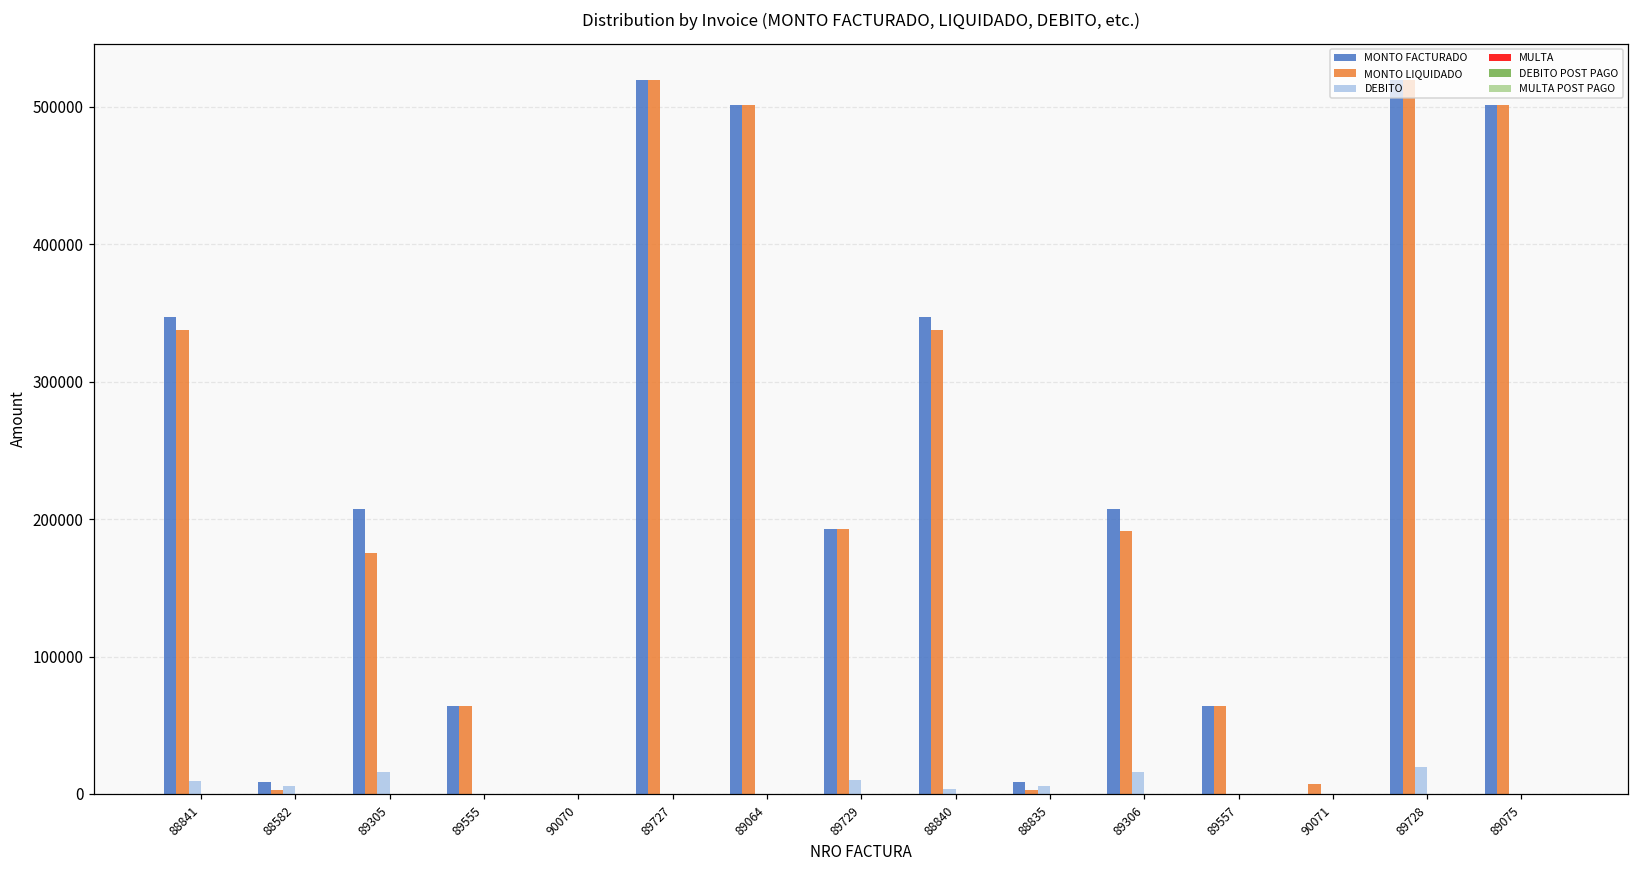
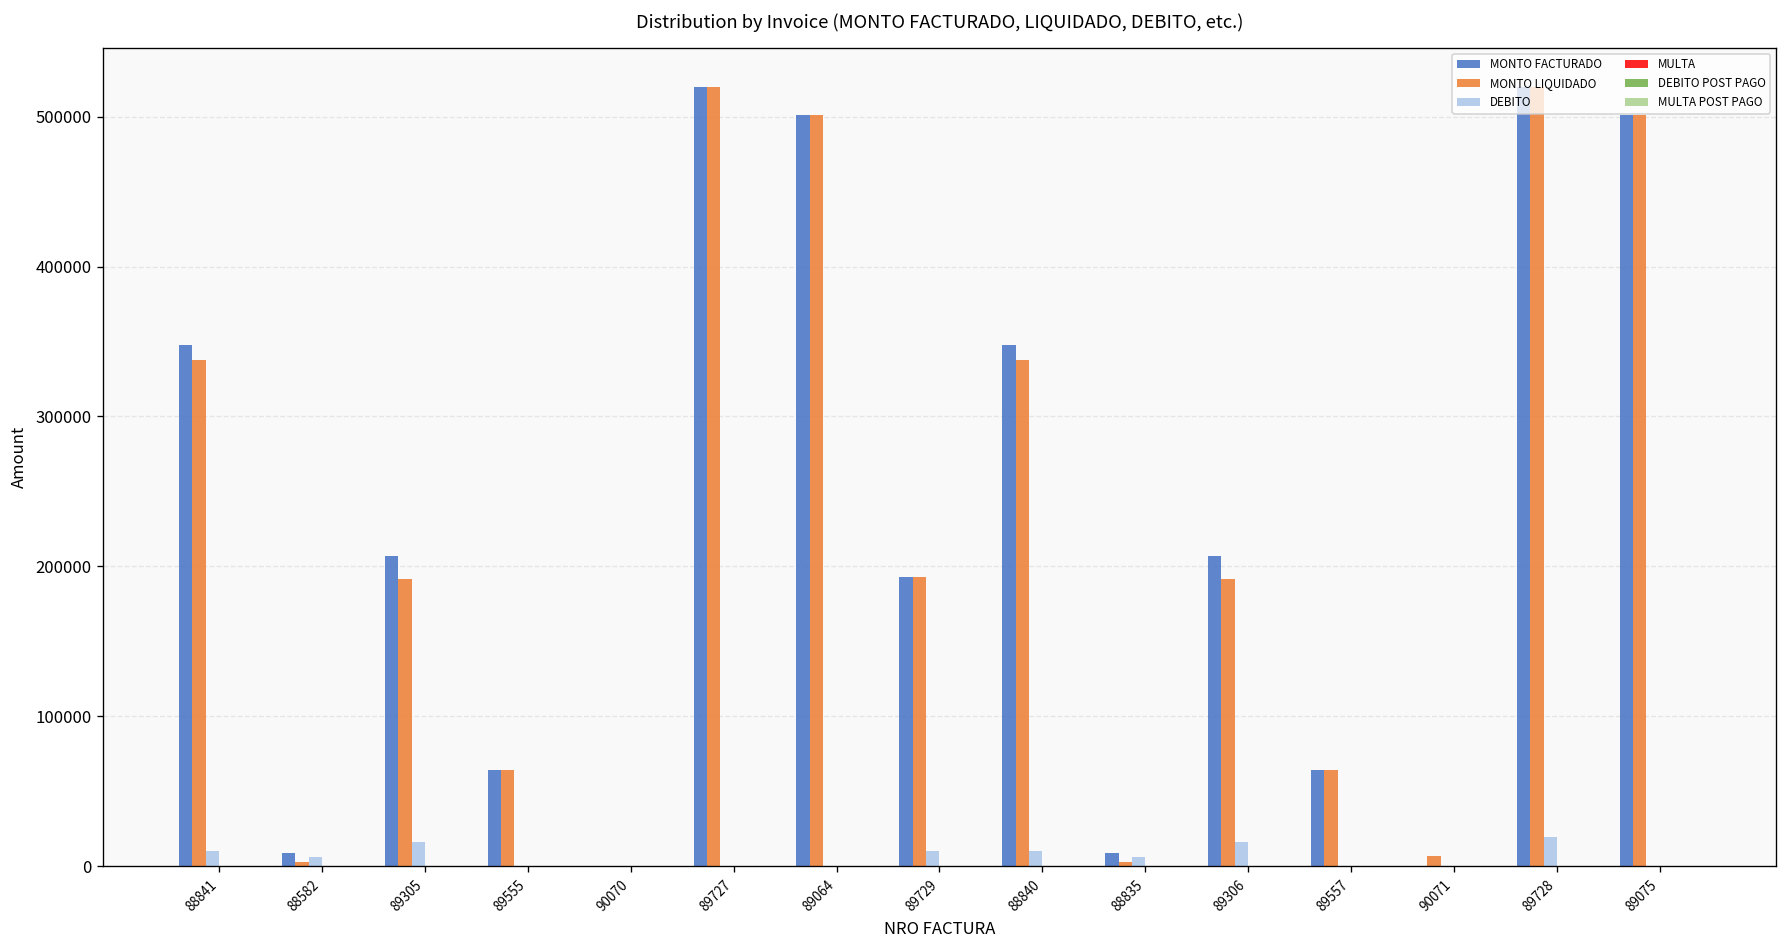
MONTO LIQUIDADO, 89305: 175000 -> 191000
DEBITO, 88840: 3000 -> 10000
